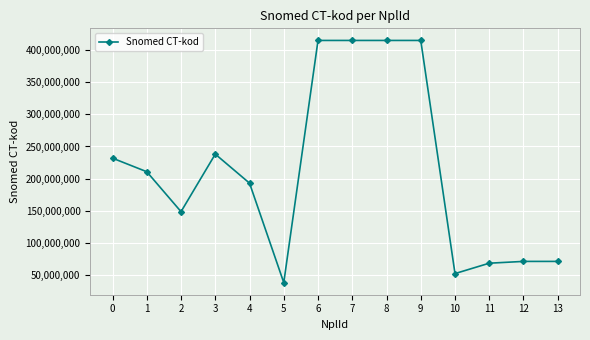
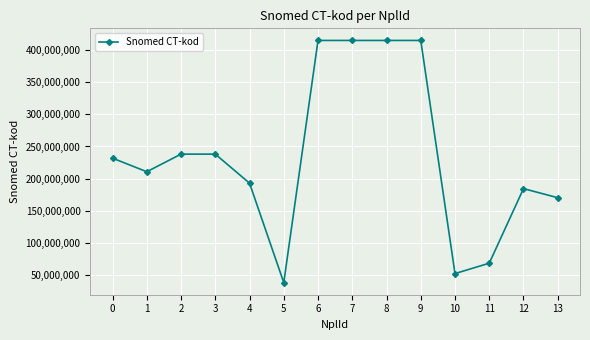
2: 150,000,000 -> 240,000,000
12: 70,000,000 -> 180,000,000
13: 70,000,000 -> 170,000,000
